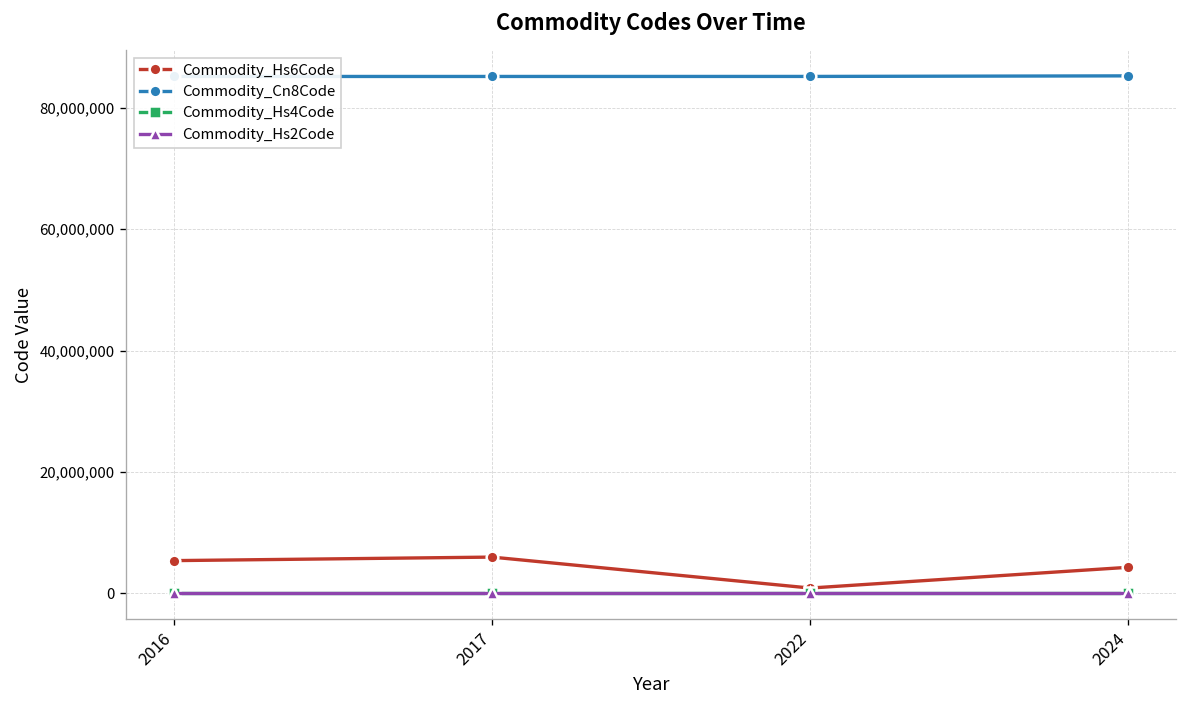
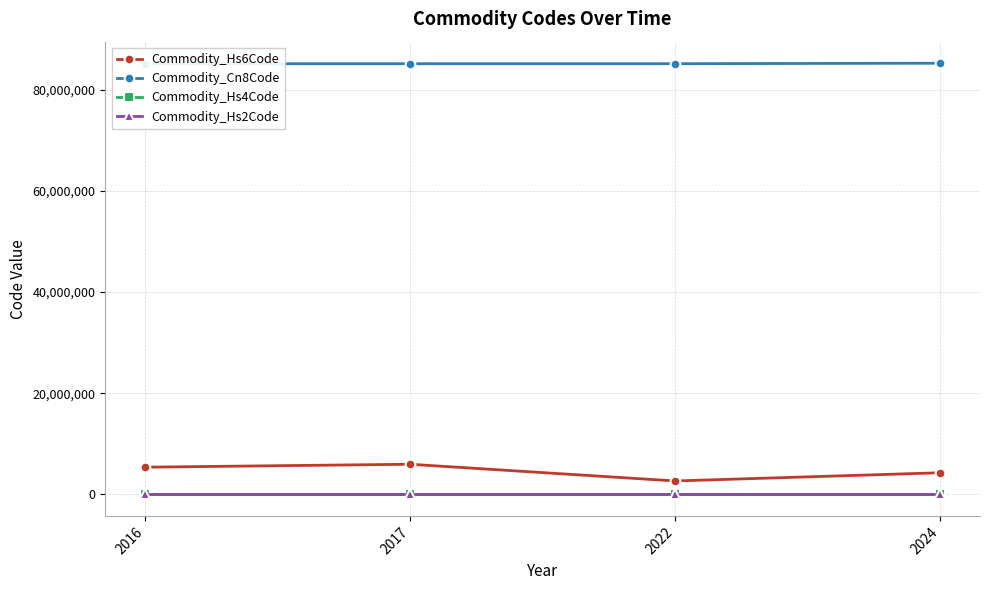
Commodity_Hs6Code, 2022: 1,000,000 -> 3,000,000
